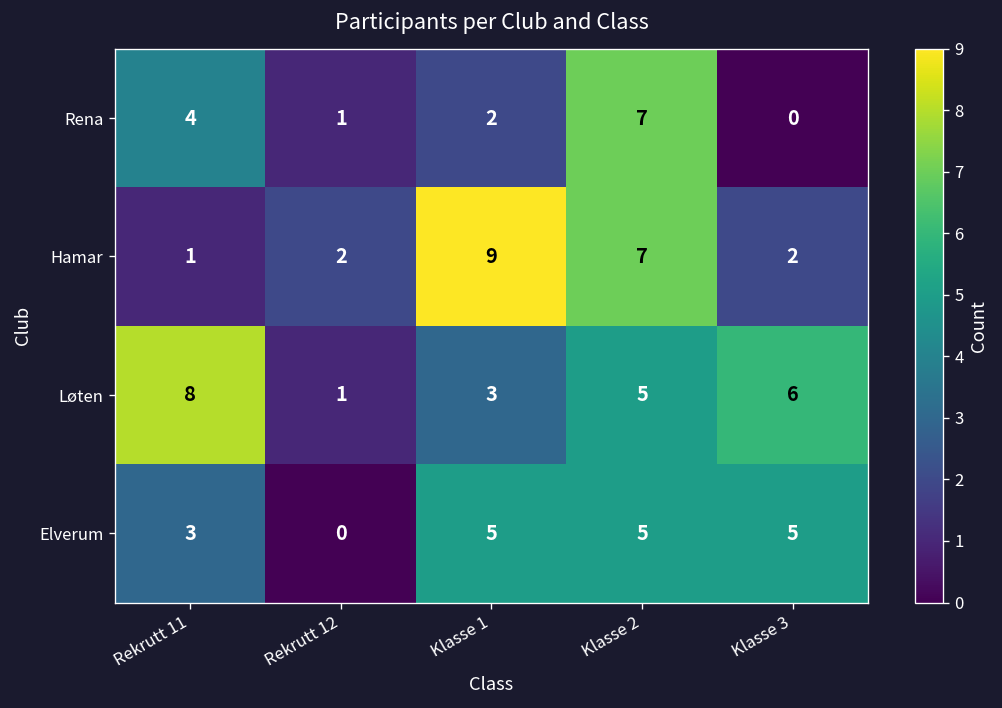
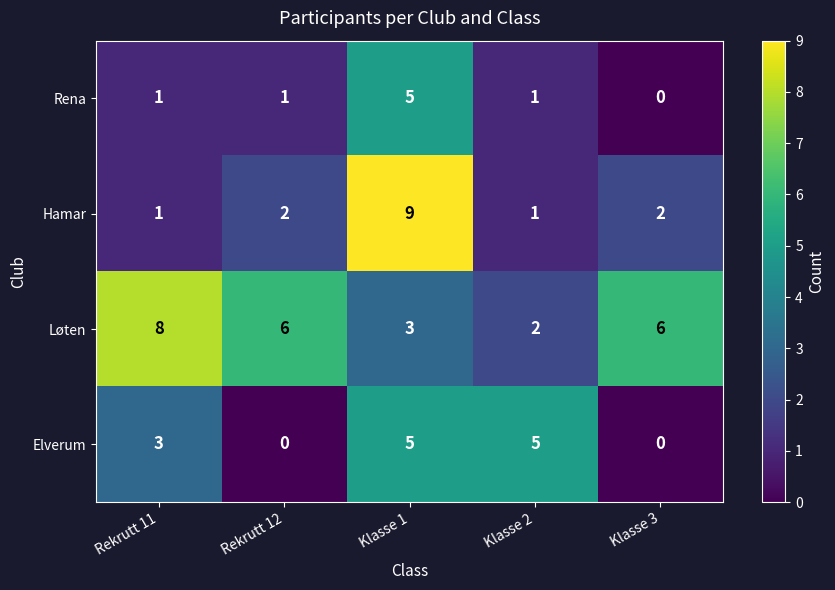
Rena, Rekrutt 11: 4 -> 1
Rena, Klasse 1: 2 -> 5
Rena, Klasse 2: 7 -> 1
Hamar, Klasse 2: 7 -> 1
Løten, Rekrutt 12: 1 -> 6
Løten, Klasse 2: 5 -> 2
Elverum, Klasse 3: 5 -> 0
